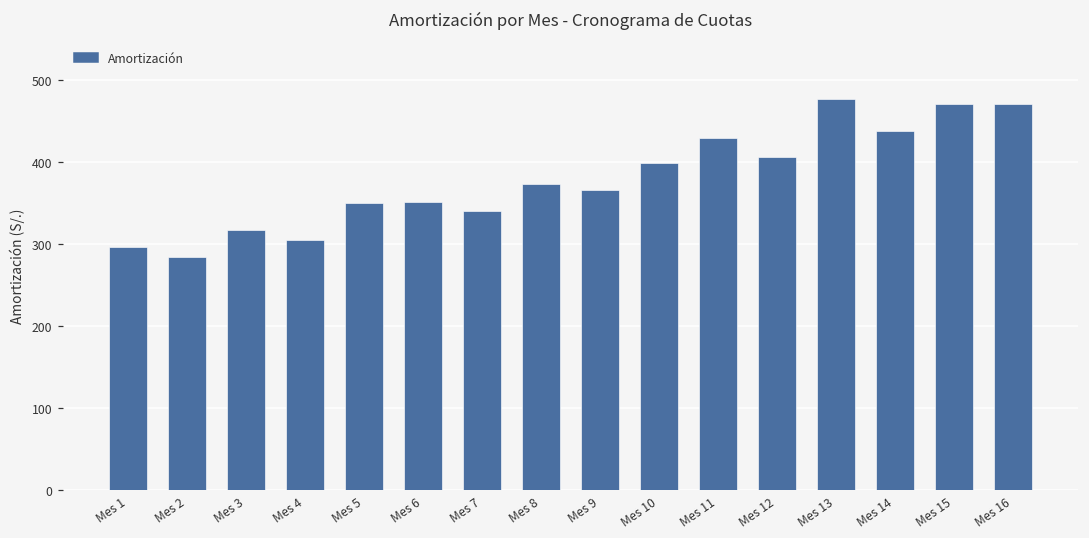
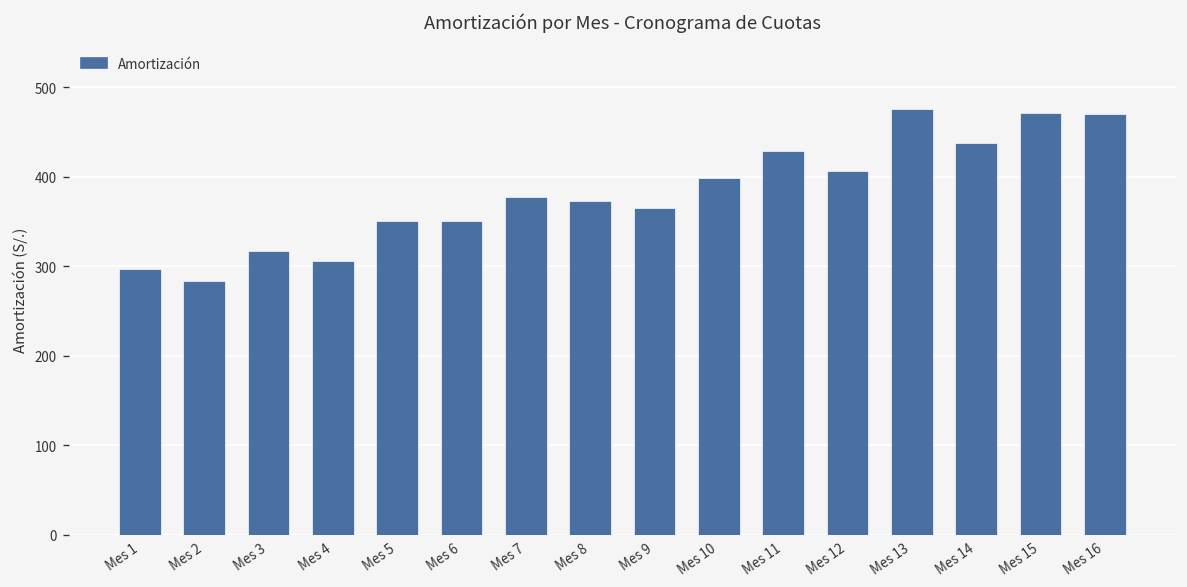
Mes 7: 340 -> 380
